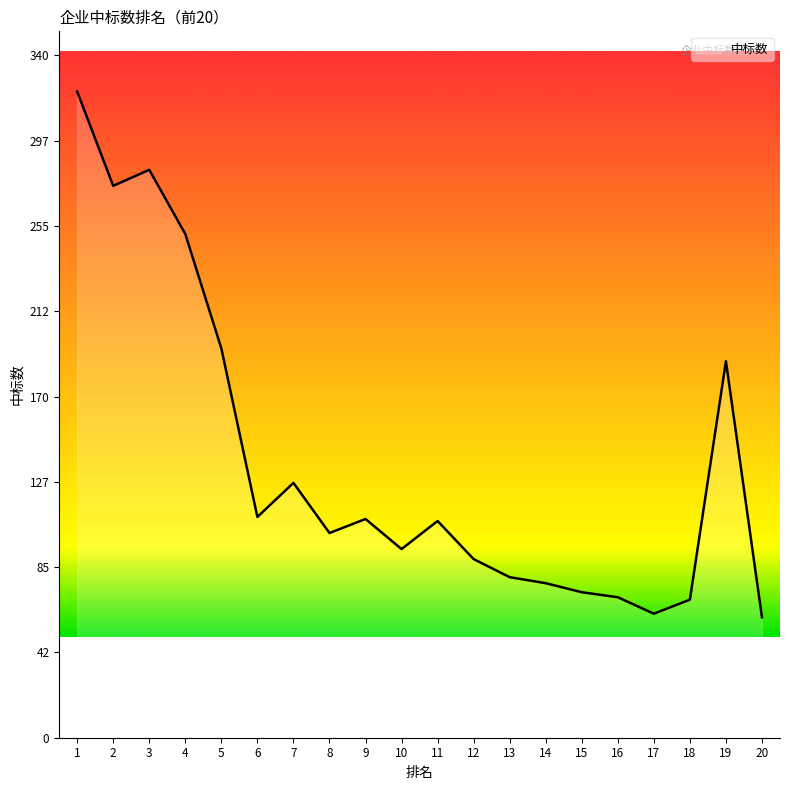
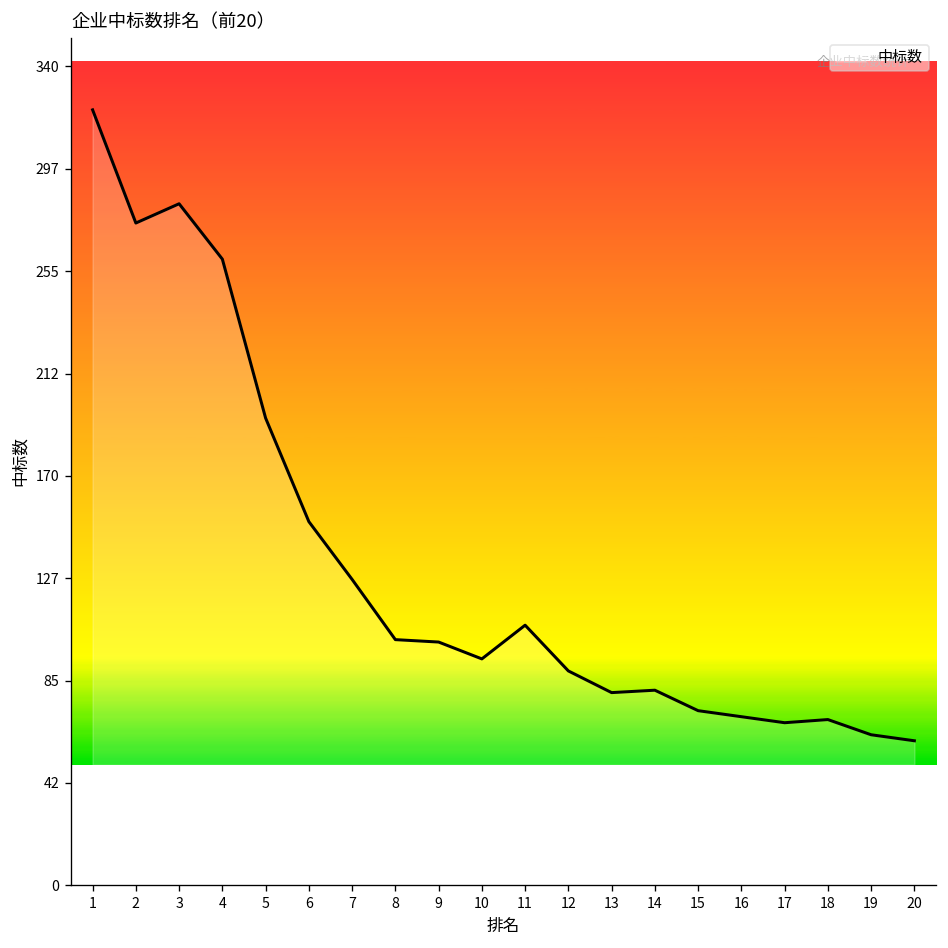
4: 251 -> 260
6: 110 -> 151
9: 109 -> 101
14: 77 -> 81
17: 62 -> 68
19: 188 -> 63
